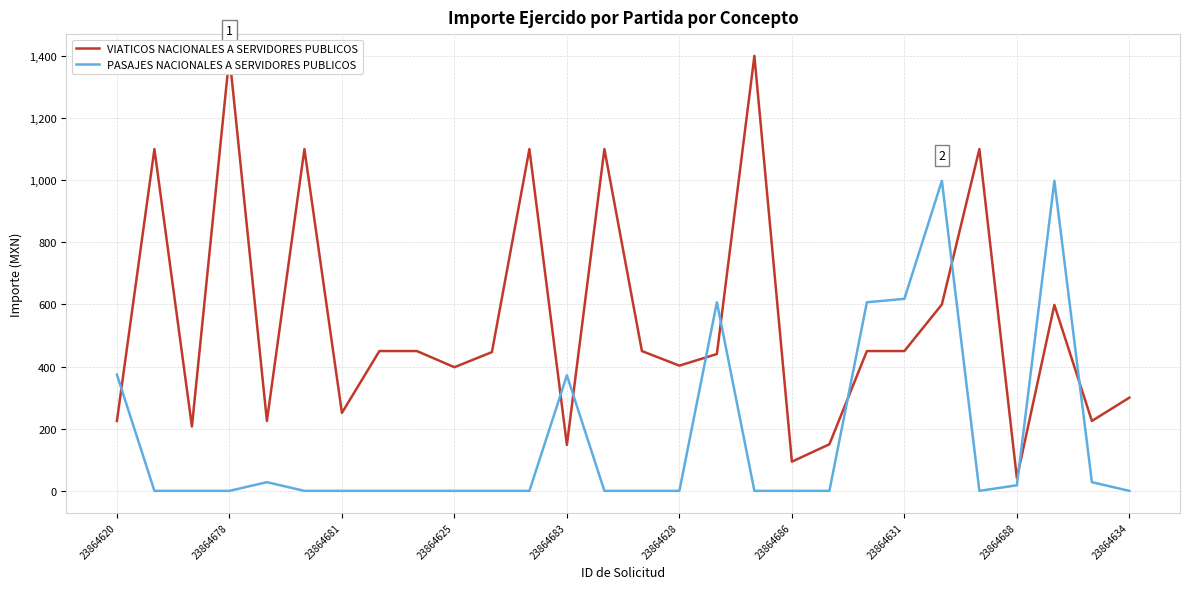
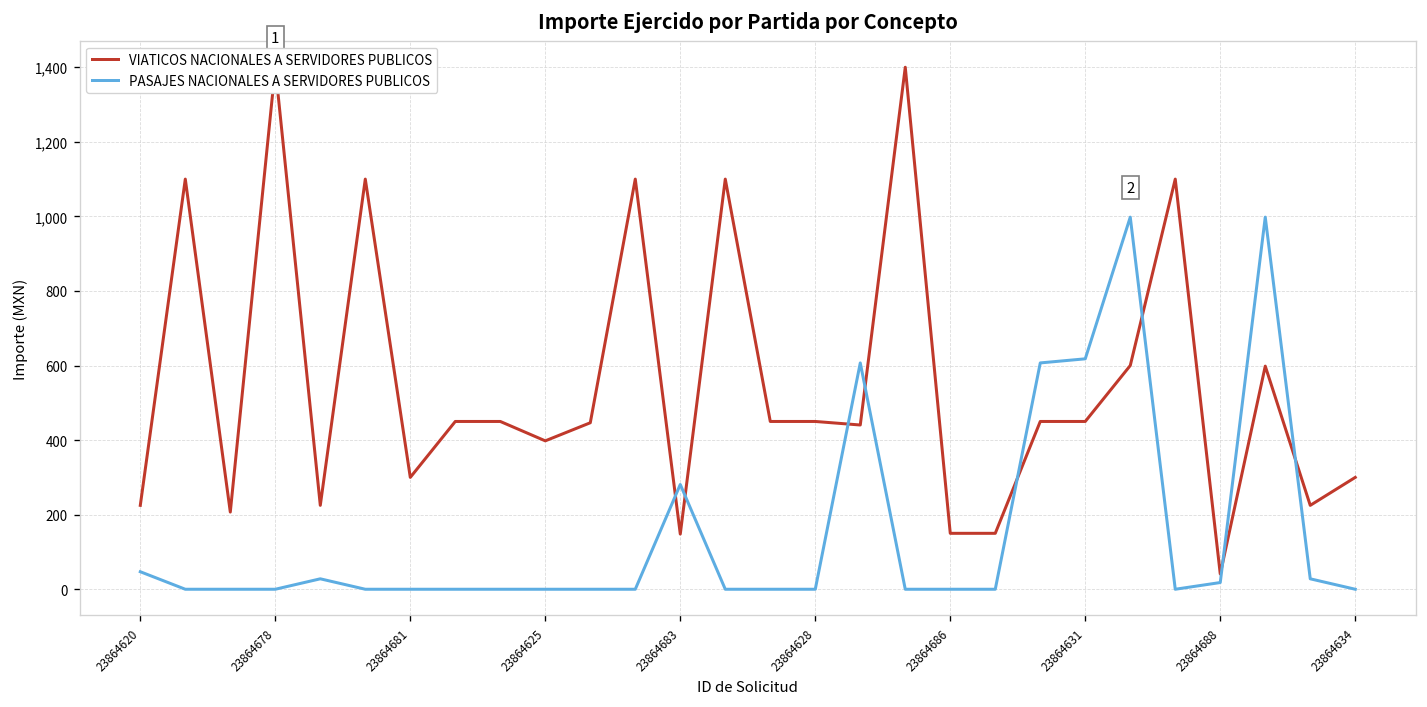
PASAJES NACIONALES A SERVIDORES PUBLICOS, 23864620: 370 -> 50
VIATICOS NACIONALES A SERVIDORES PUBLICOS, 23864681: 250 -> 300
PASAJES NACIONALES A SERVIDORES PUBLICOS, 23864683: 370 -> 280
VIATICOS NACIONALES A SERVIDORES PUBLICOS, 23864628: 400 -> 450
VIATICOS NACIONALES A SERVIDORES PUBLICOS, 23864686: 90 -> 150
